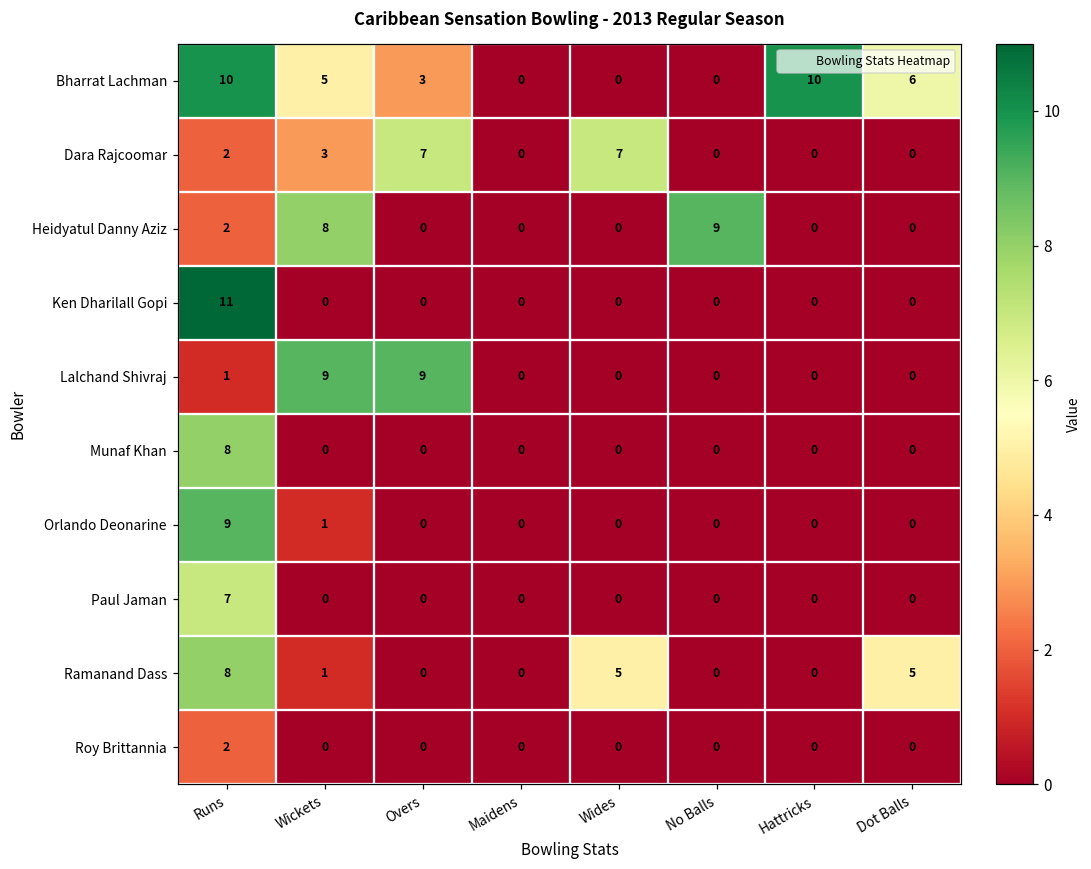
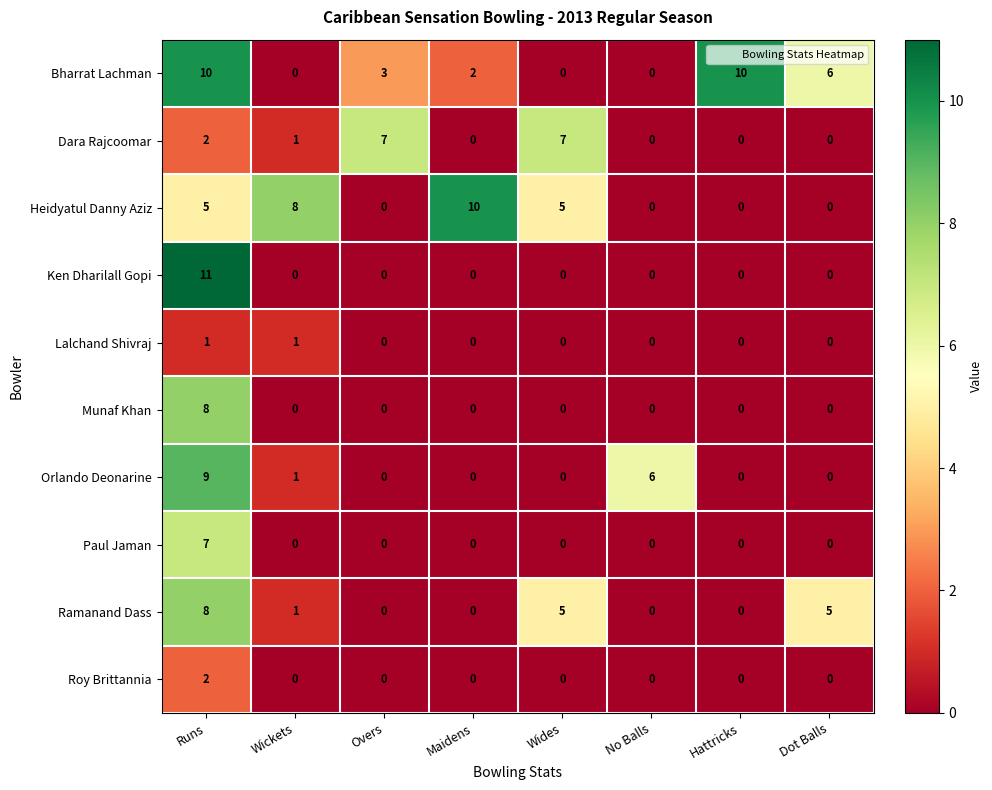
Bharrat Lachman, Wickets: 5 -> 0
Bharrat Lachman, Maidens: 0 -> 2
Dara Rajcoomar, Wickets: 3 -> 1
Heidyatul Danny Aziz, Runs: 2 -> 5
Heidyatul Danny Aziz, Maidens: 0 -> 10
Heidyatul Danny Aziz, Wides: 0 -> 5
Heidyatul Danny Aziz, No Balls: 9 -> 0
Lalchand Shivraj, Wickets: 9 -> 1
Lalchand Shivraj, Overs: 9 -> 0
Orlando Deonarine, No Balls: 0 -> 6
